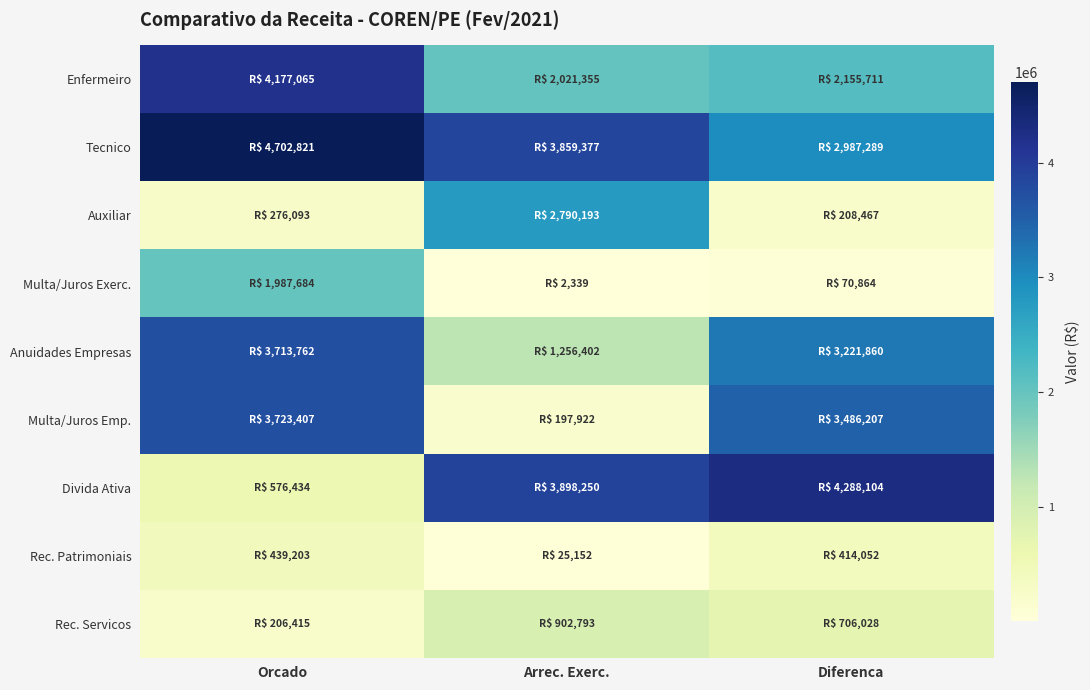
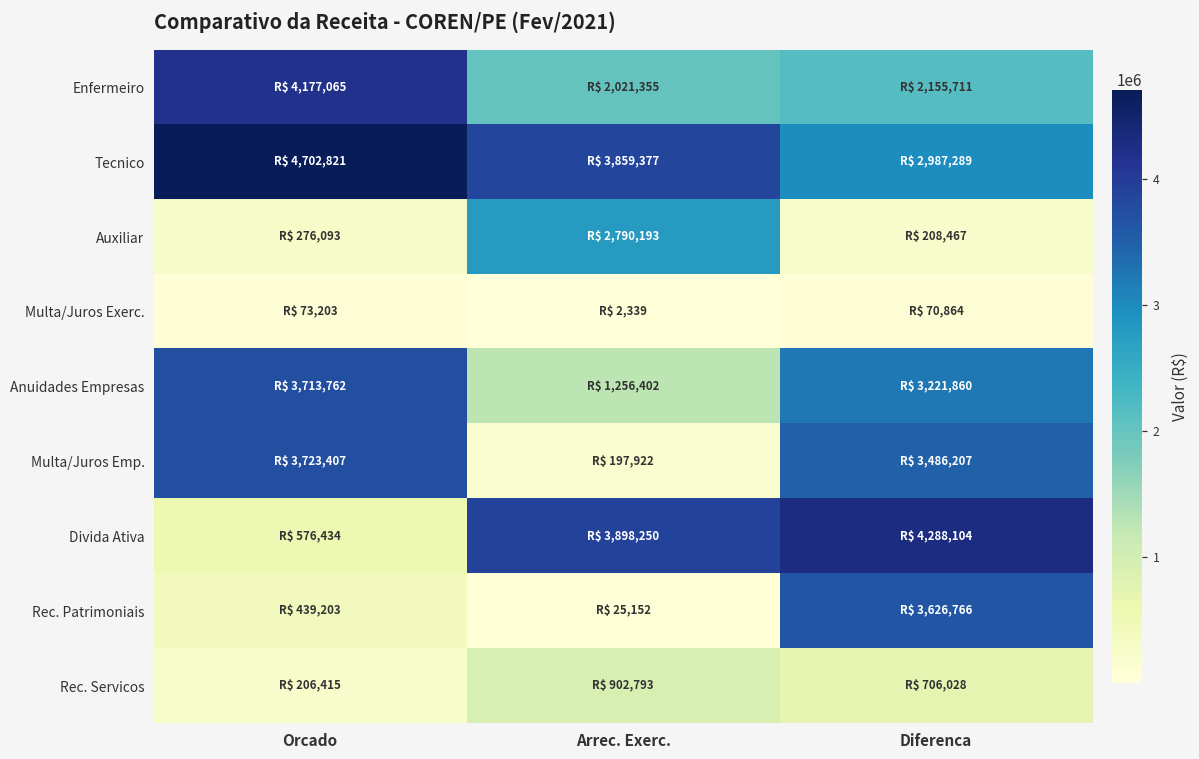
Multa/Juros Exerc., Orcado: 1,987,684 -> 73,203
Rec. Patrimoniais, Diferenca: 414,052 -> 3,626,766
